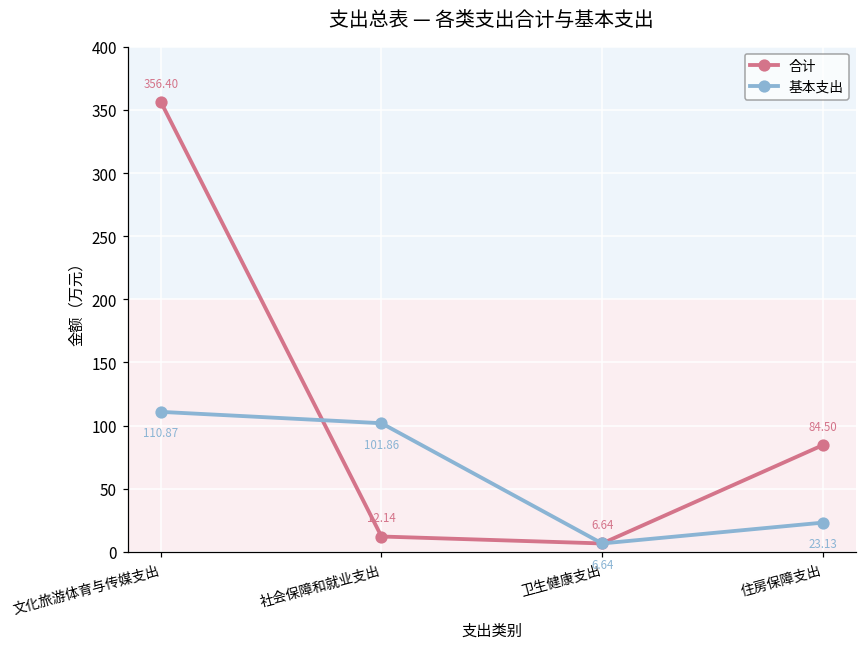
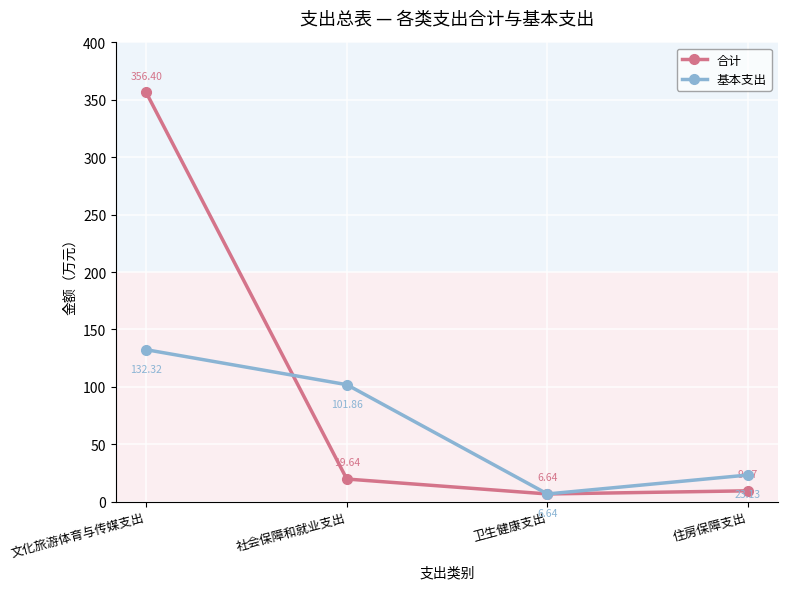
基本支出, 文化旅游体育与传媒支出: 110.87 -> 132.32
合计, 社会保障和就业支出: 12.14 -> 19.64
合计, 住房保障支出: 84.50 -> 9.37
